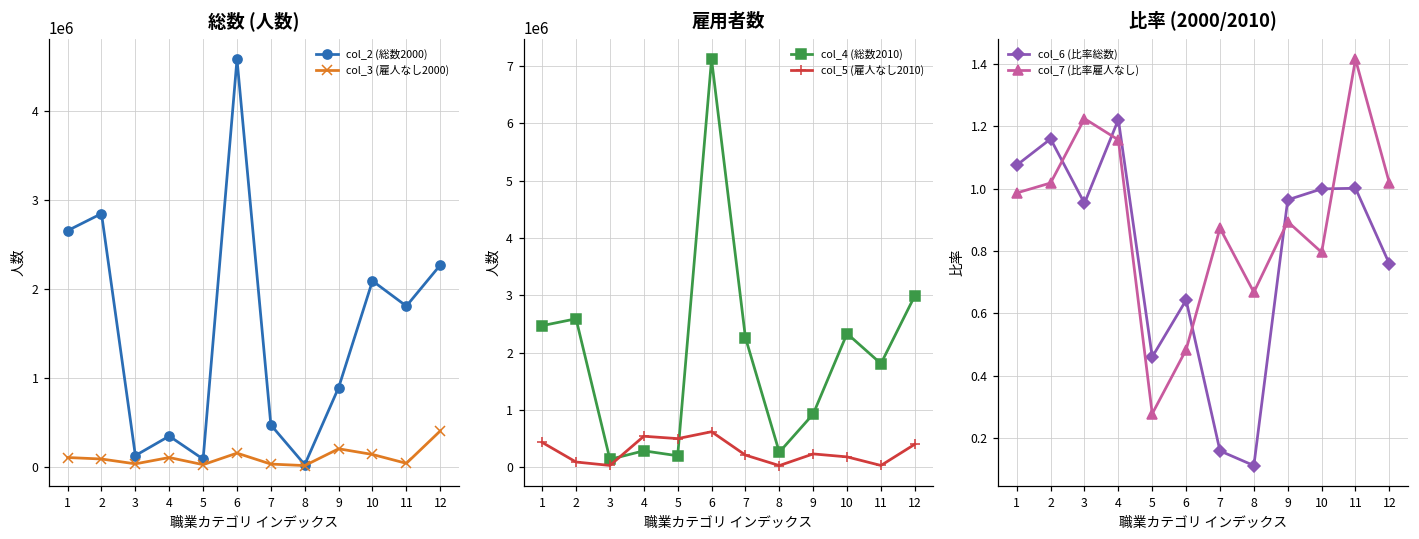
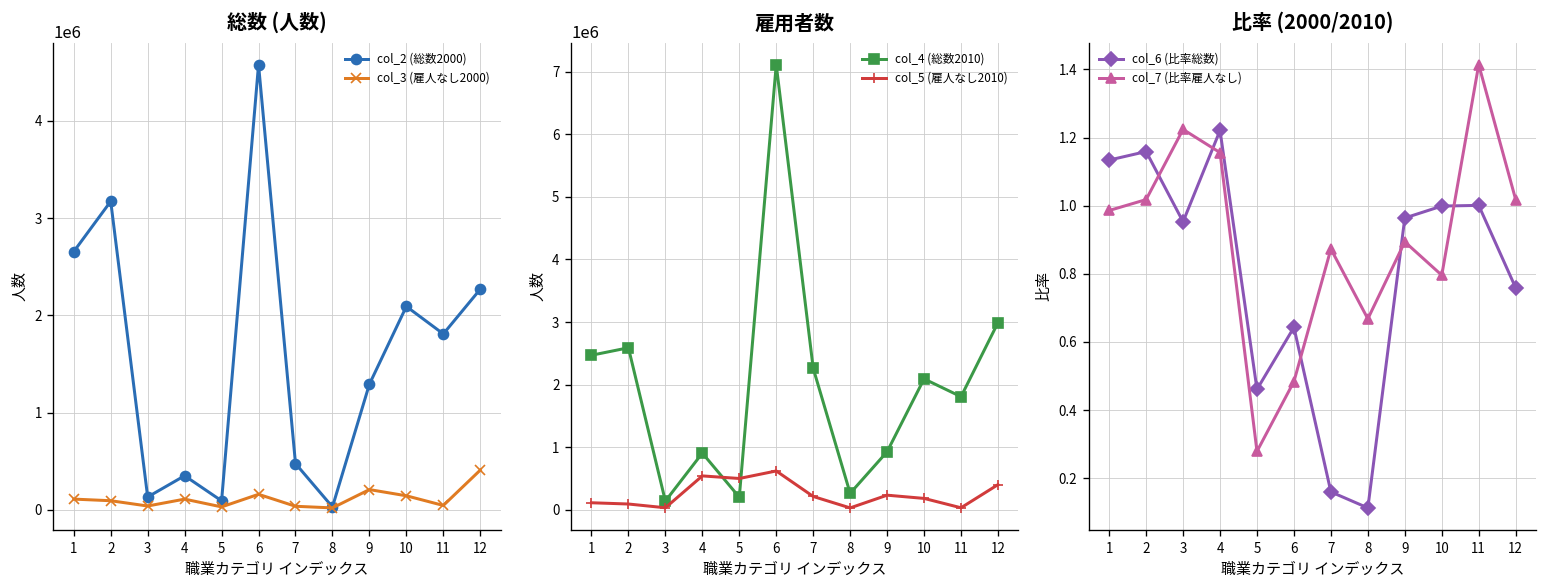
総数 (人数), col_2 (総数2000), 2: 2800000 -> 3200000
総数 (人数), col_2 (総数2000), 9: 900000 -> 1300000
雇用者数, col_5 (雇人なし2010), 1: 400000 -> 100000
雇用者数, col_4 (総数2010), 4: 300000 -> 900000
雇用者数, col_4 (総数2010), 10: 2300000 -> 2100000
比率 (2000/2010), col_6 (比率総数), 1: 1.08 -> 1.13
